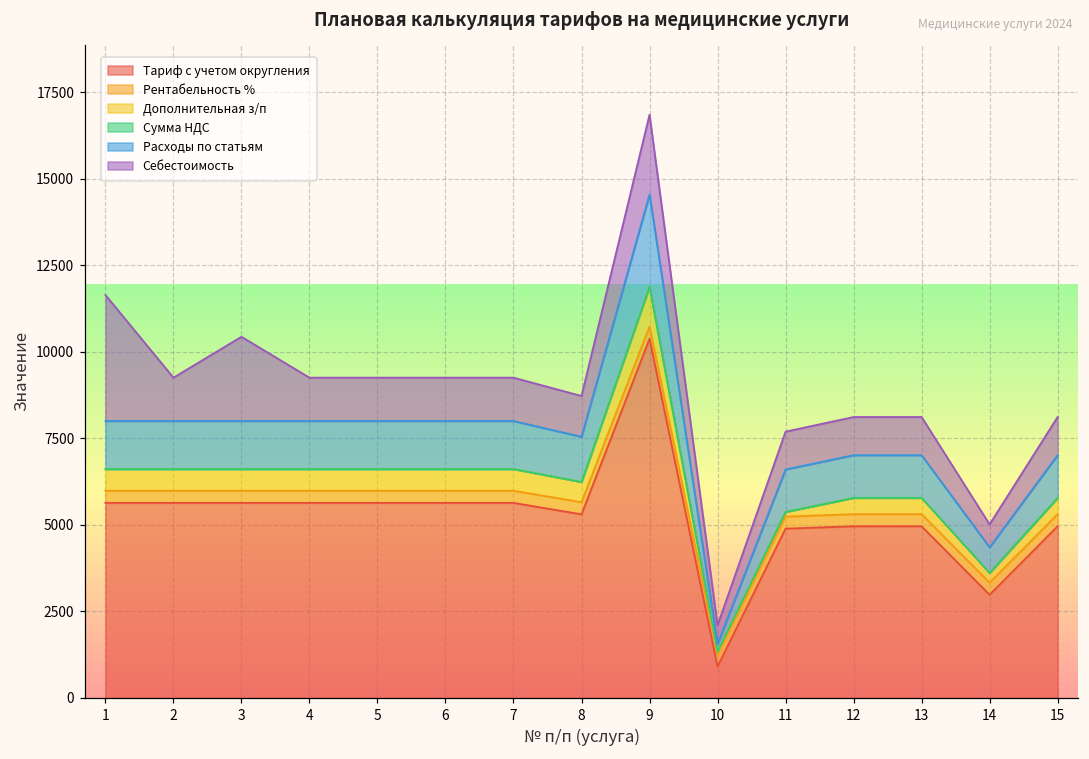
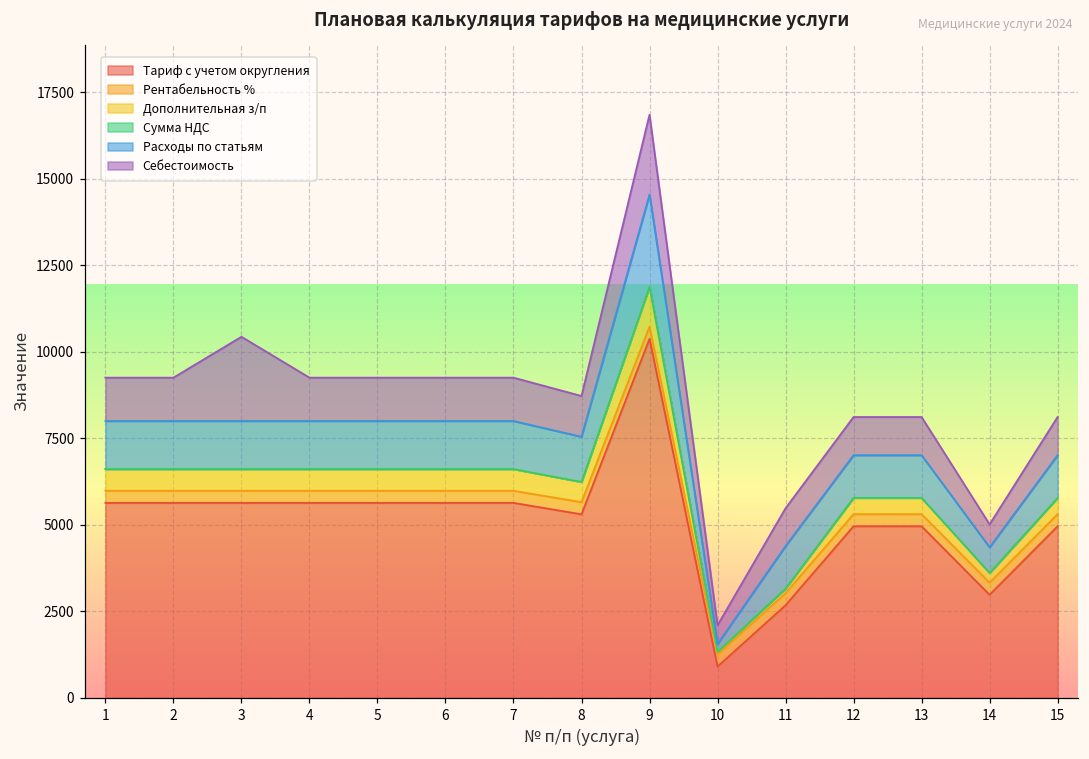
Себестоимость, 1: 3600 -> 1300
Tариф с учетом округления, 11: 4900 -> 2700
